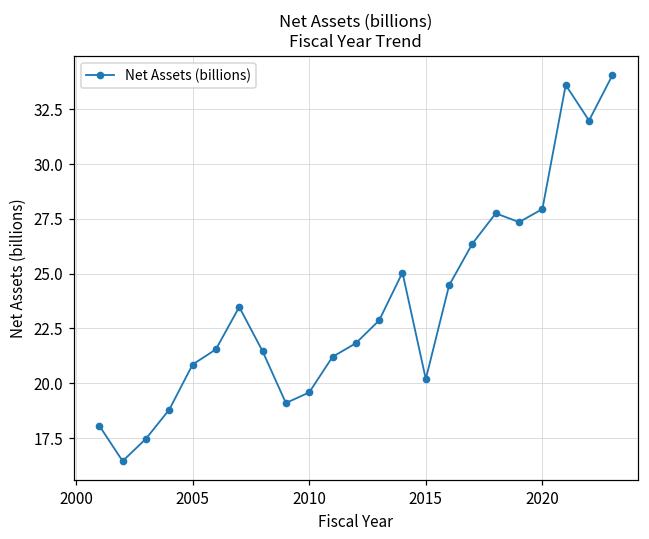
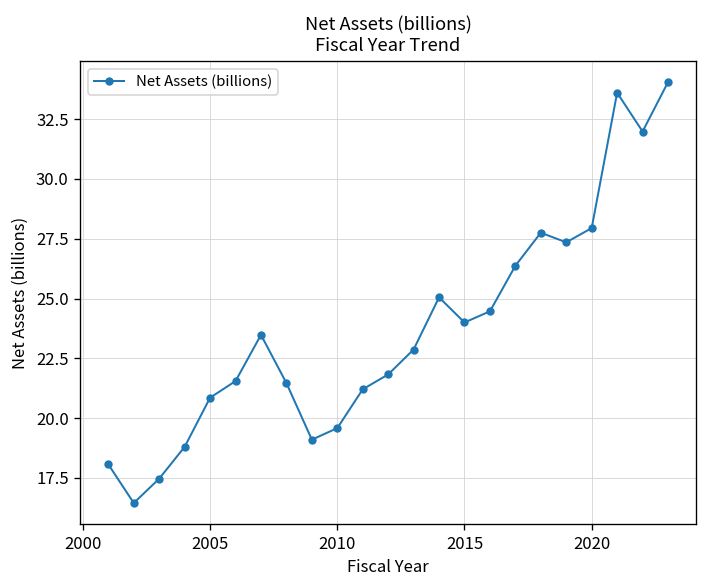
2015: 20.2 -> 24.0
